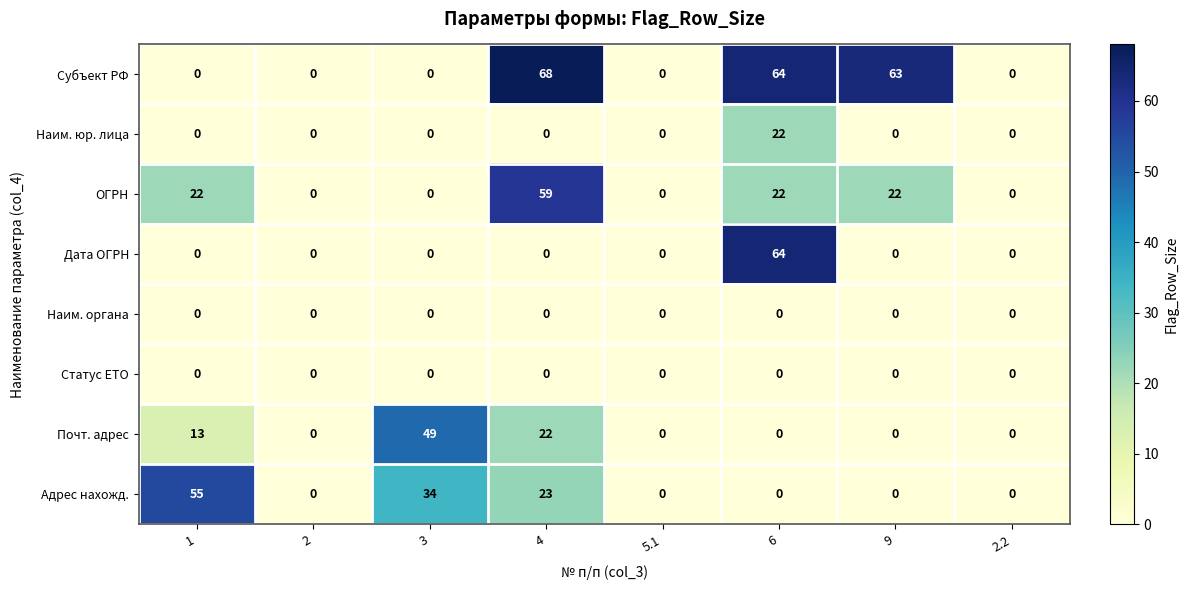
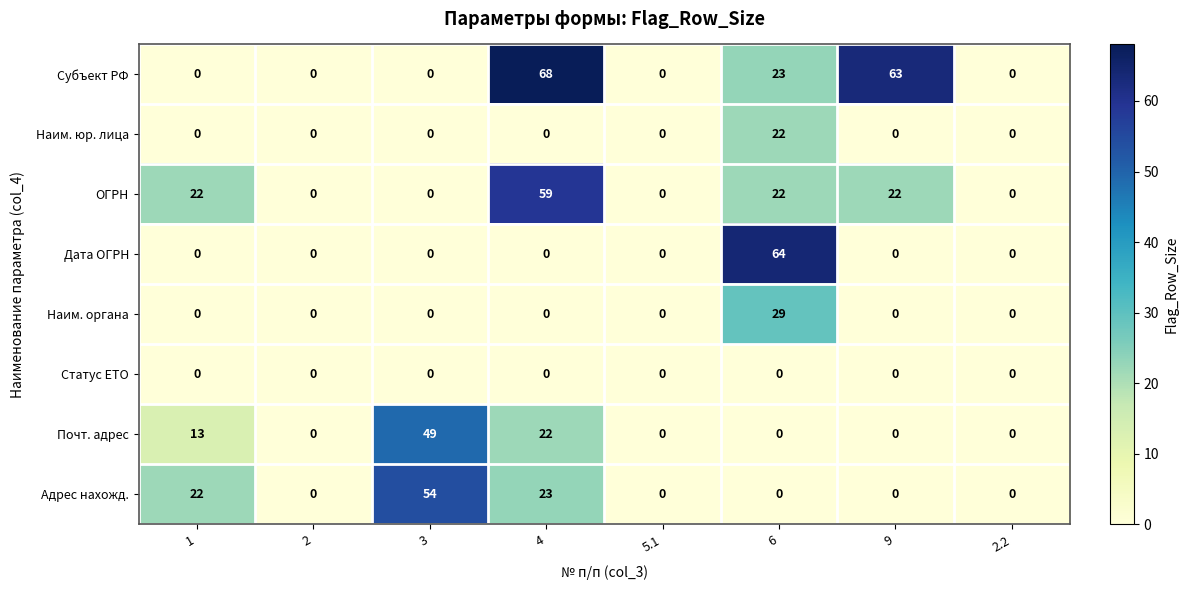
Субъект РФ, 6: 64 -> 23
Наим. органа, 6: 0 -> 29
Адрес нахожд., 1: 55 -> 22
Адрес нахожд., 3: 34 -> 54
